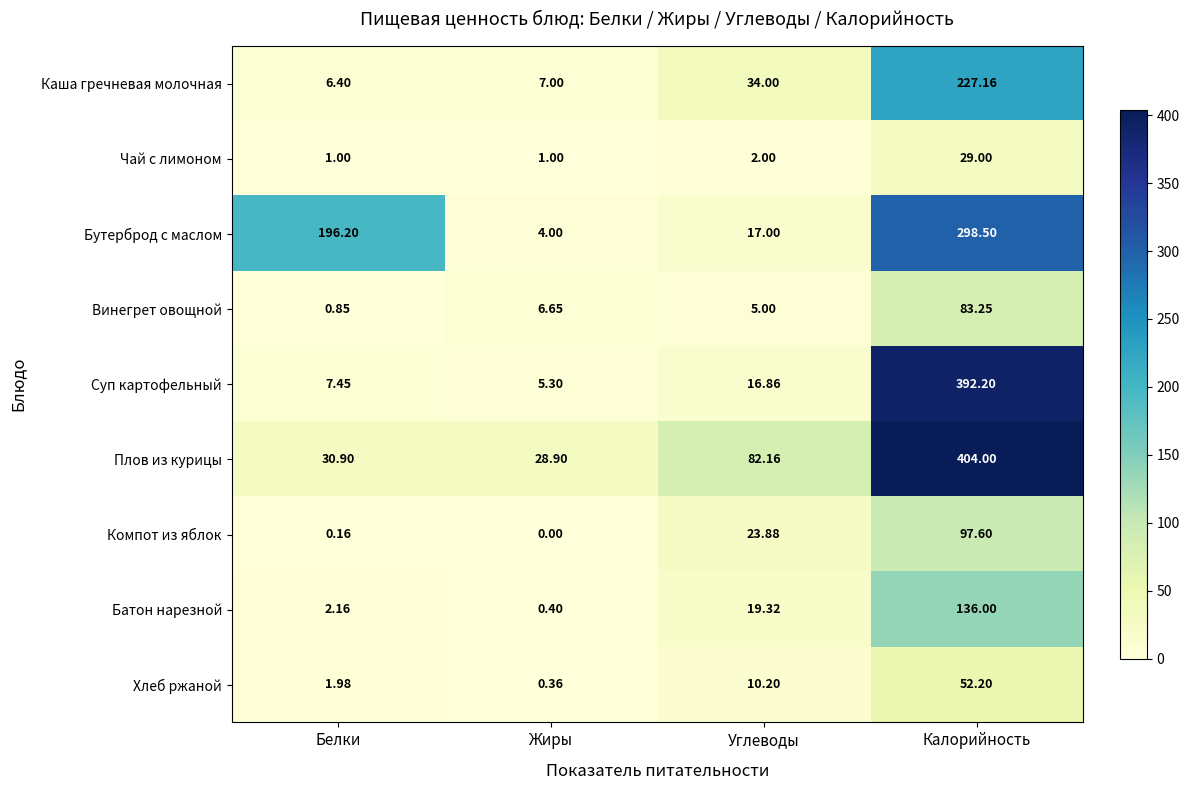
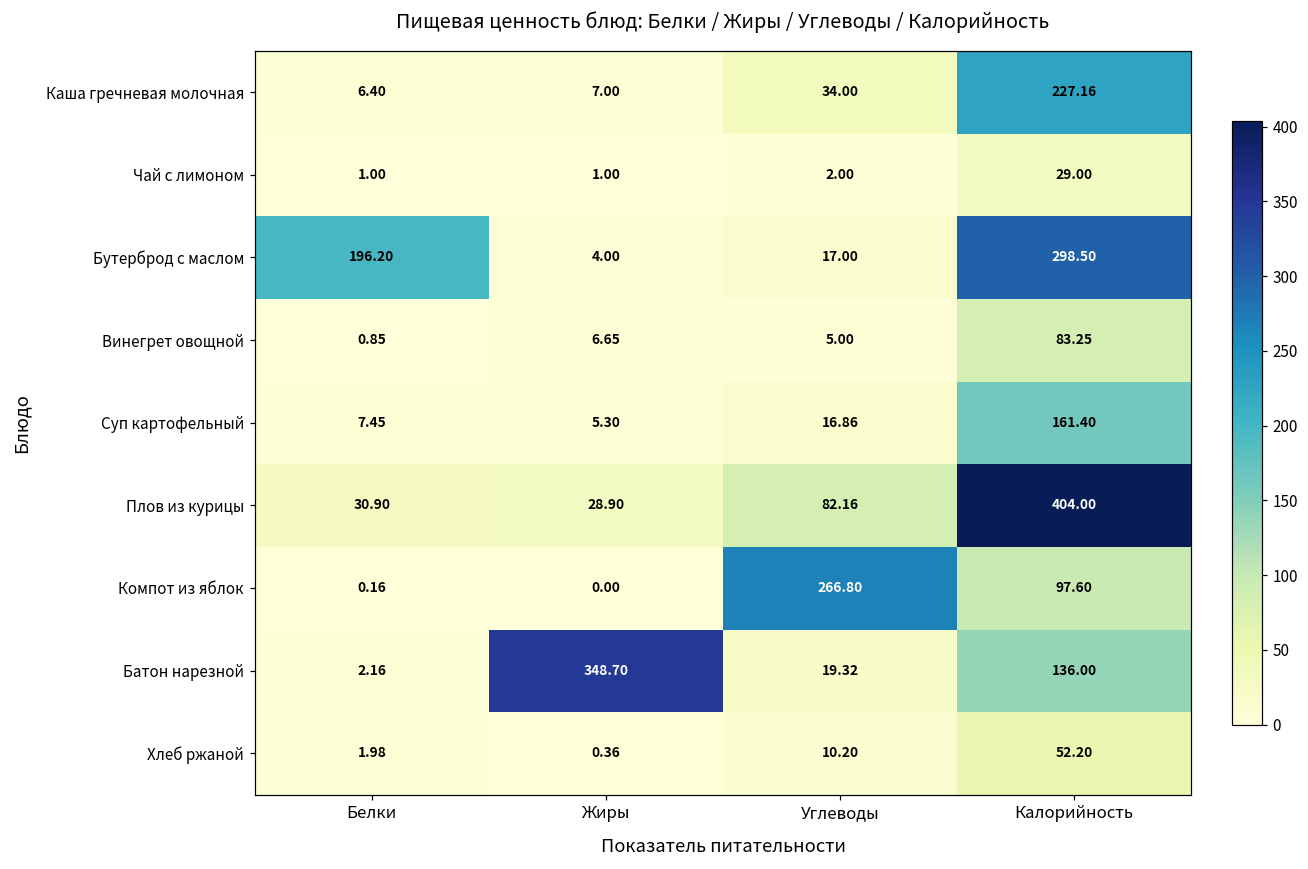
Суп картофельный, Калорийность: 392.20 -> 161.40
Компот из яблок, Углеводы: 23.88 -> 266.80
Батон нарезной, Жиры: 0.40 -> 348.70
